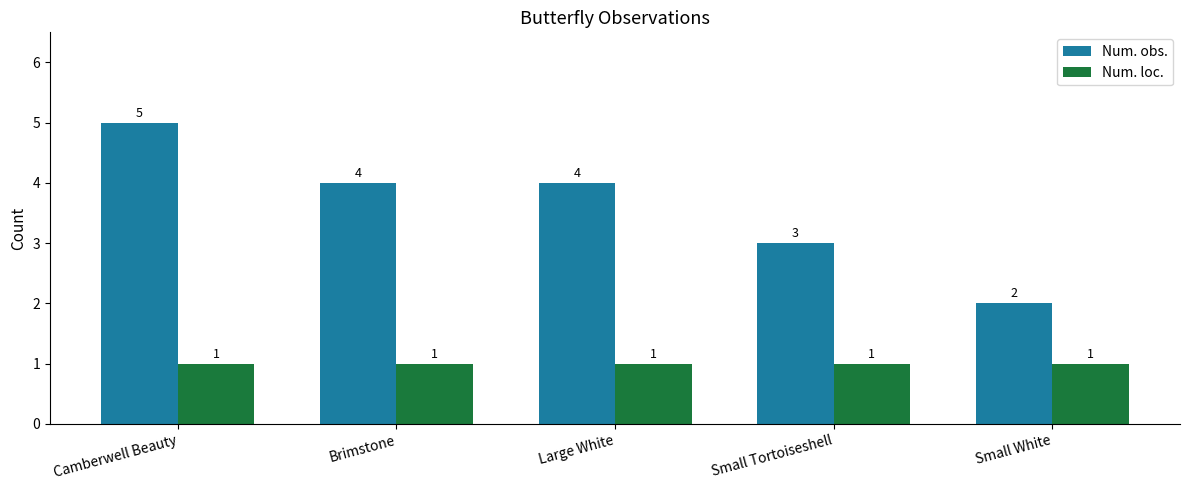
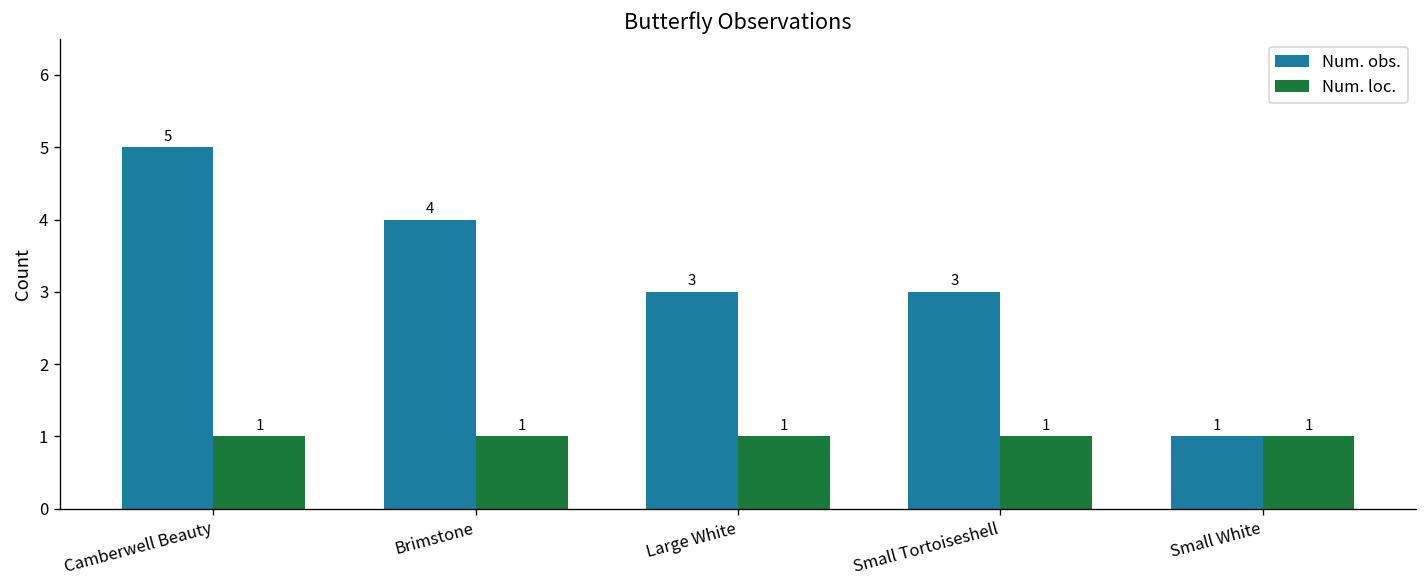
Num. obs., Large White: 4 -> 3
Num. obs., Small White: 2 -> 1
